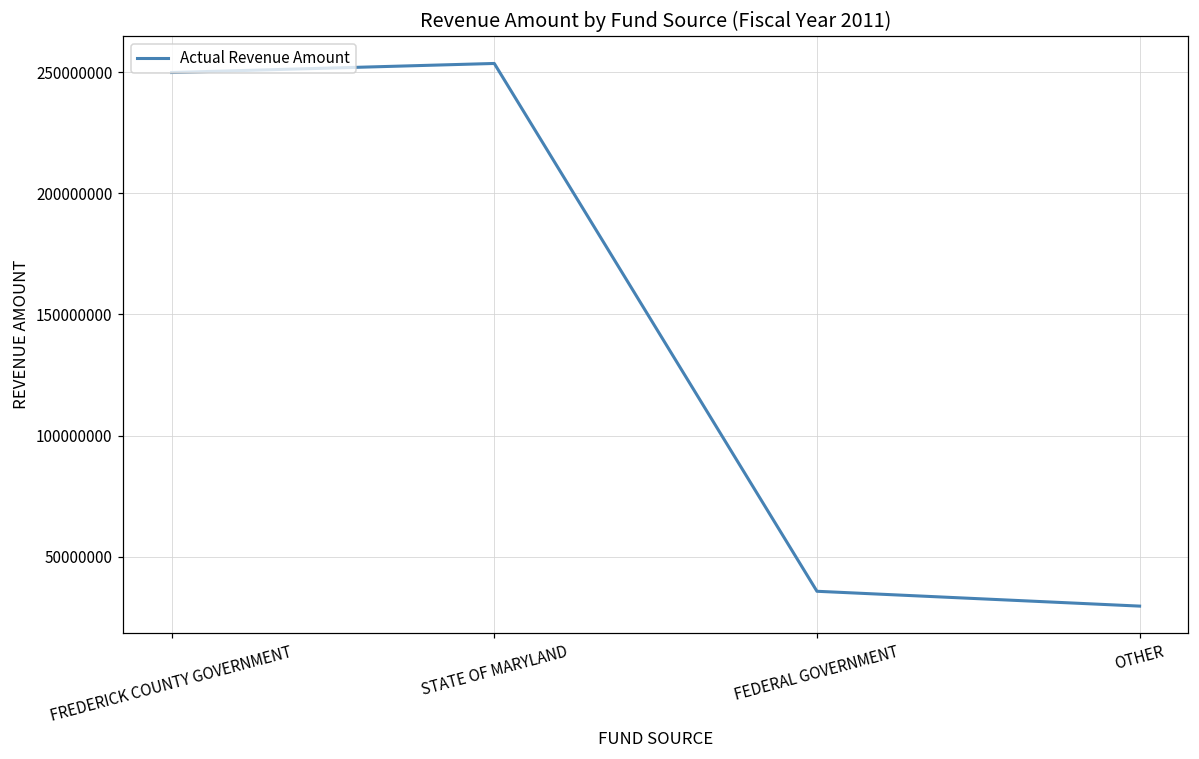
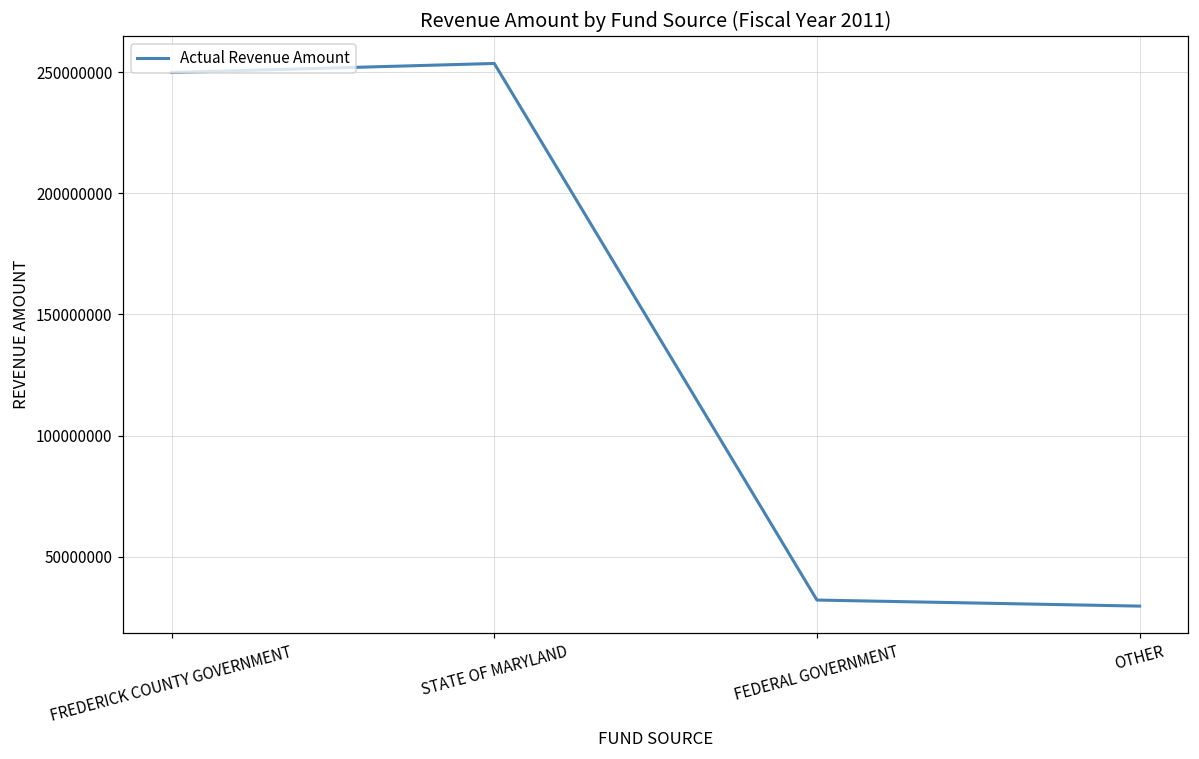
FEDERAL GOVERNMENT: 36000000 -> 32000000
